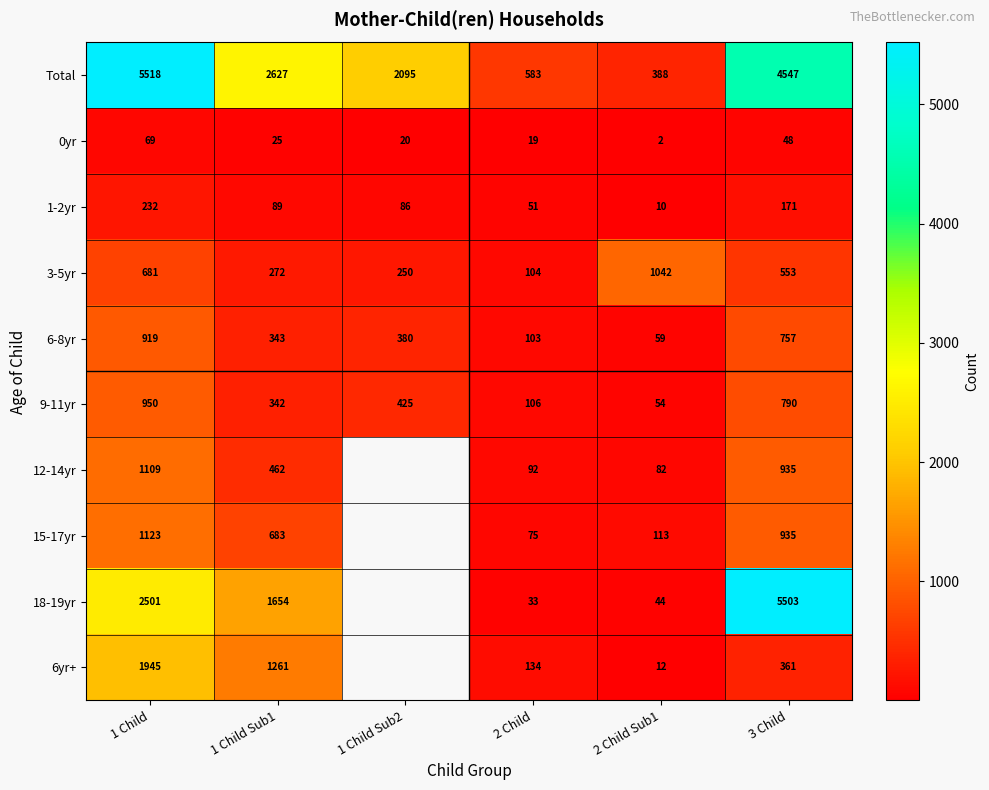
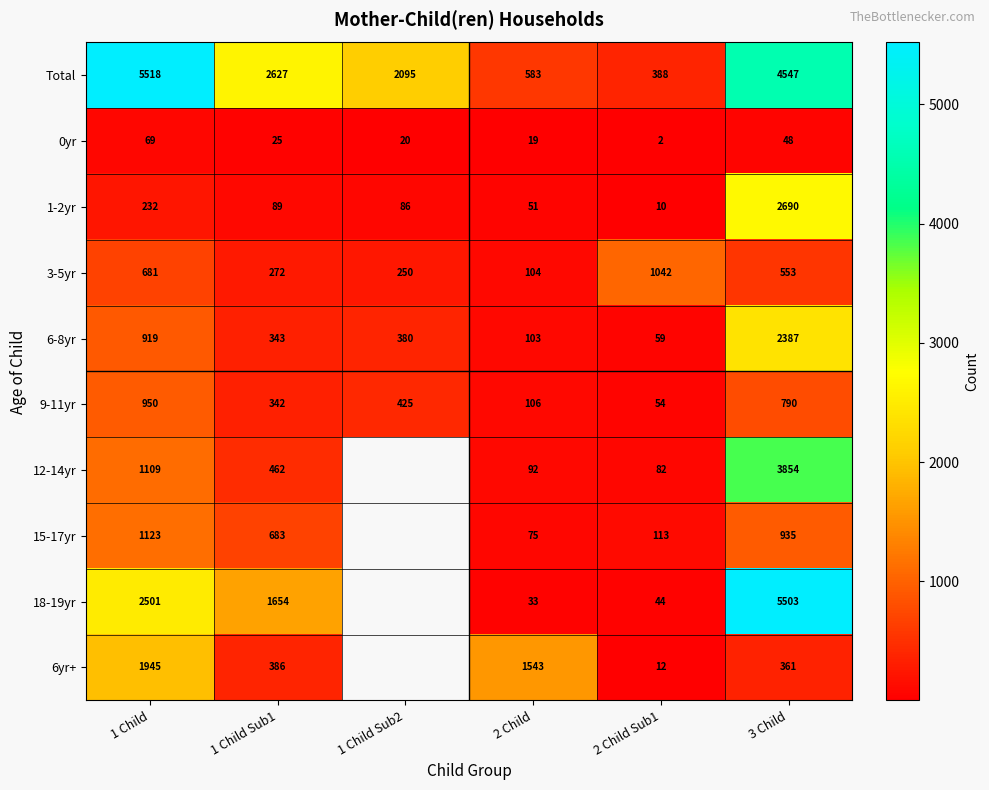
1-2yr, 3 Child: 171 -> 2690
6-8yr, 3 Child: 757 -> 2387
12-14yr, 3 Child: 935 -> 3854
6yr+, 1 Child Sub1: 1261 -> 386
6yr+, 2 Child: 134 -> 1543
